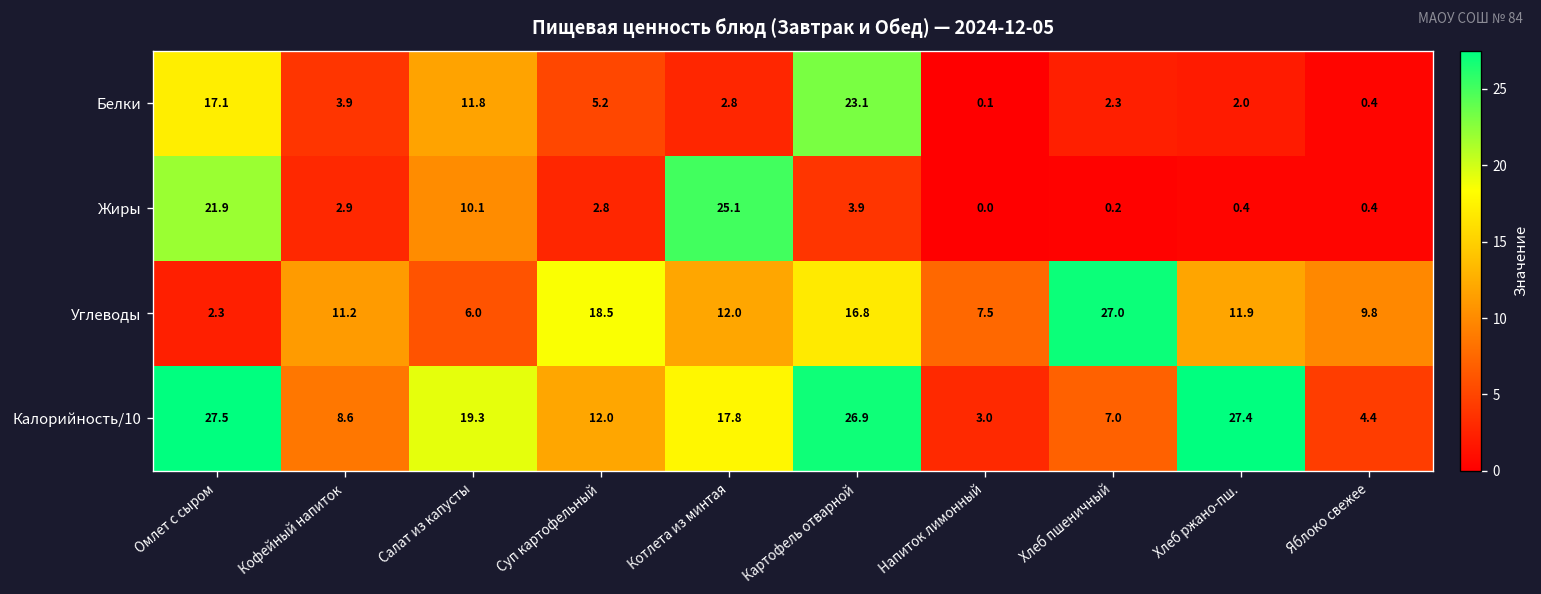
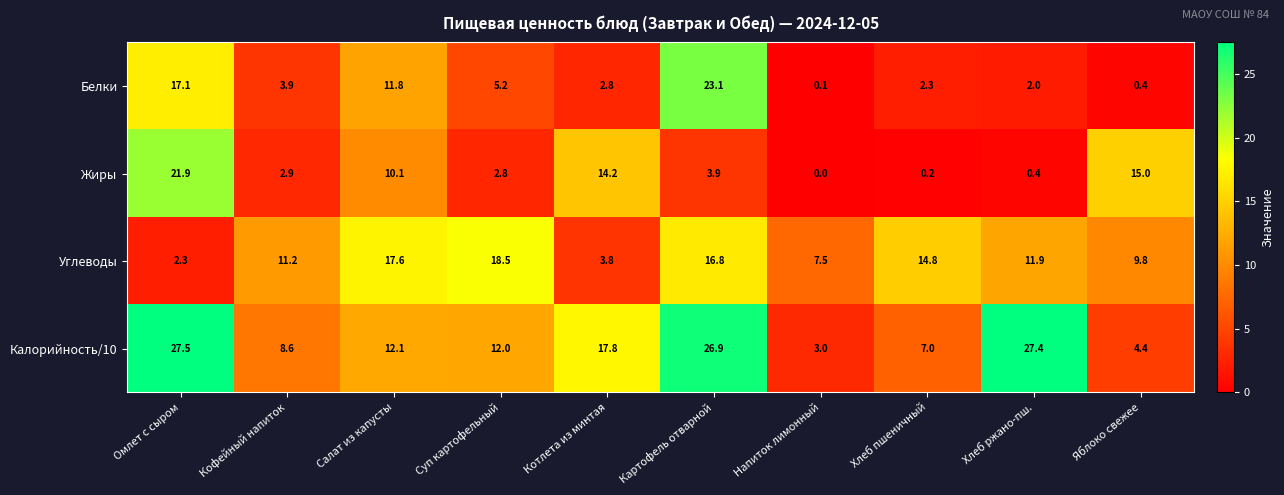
Жиры, Котлета из минтая: 25.1 -> 14.2
Жиры, Яблоко свежее: 0.4 -> 15.0
Углеводы, Салат из капусты: 6.0 -> 17.6
Углеводы, Котлета из минтая: 12.0 -> 3.8
Углеводы, Хлеб пшеничный: 27.0 -> 14.8
Калорийность/10, Салат из капусты: 19.3 -> 12.1
